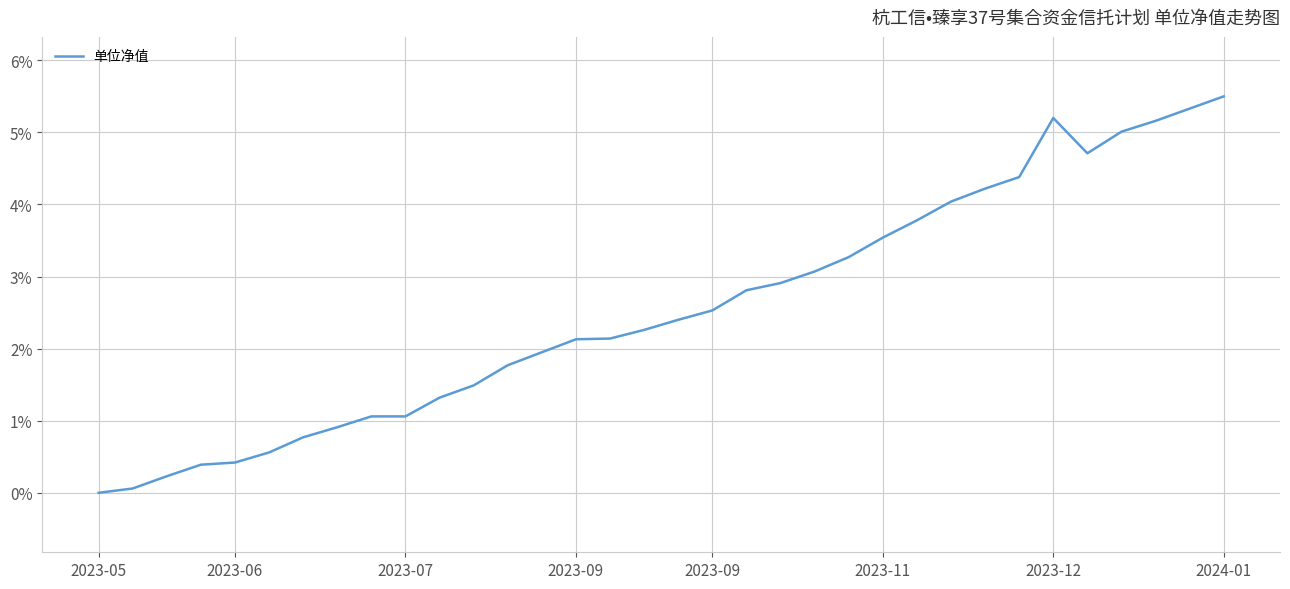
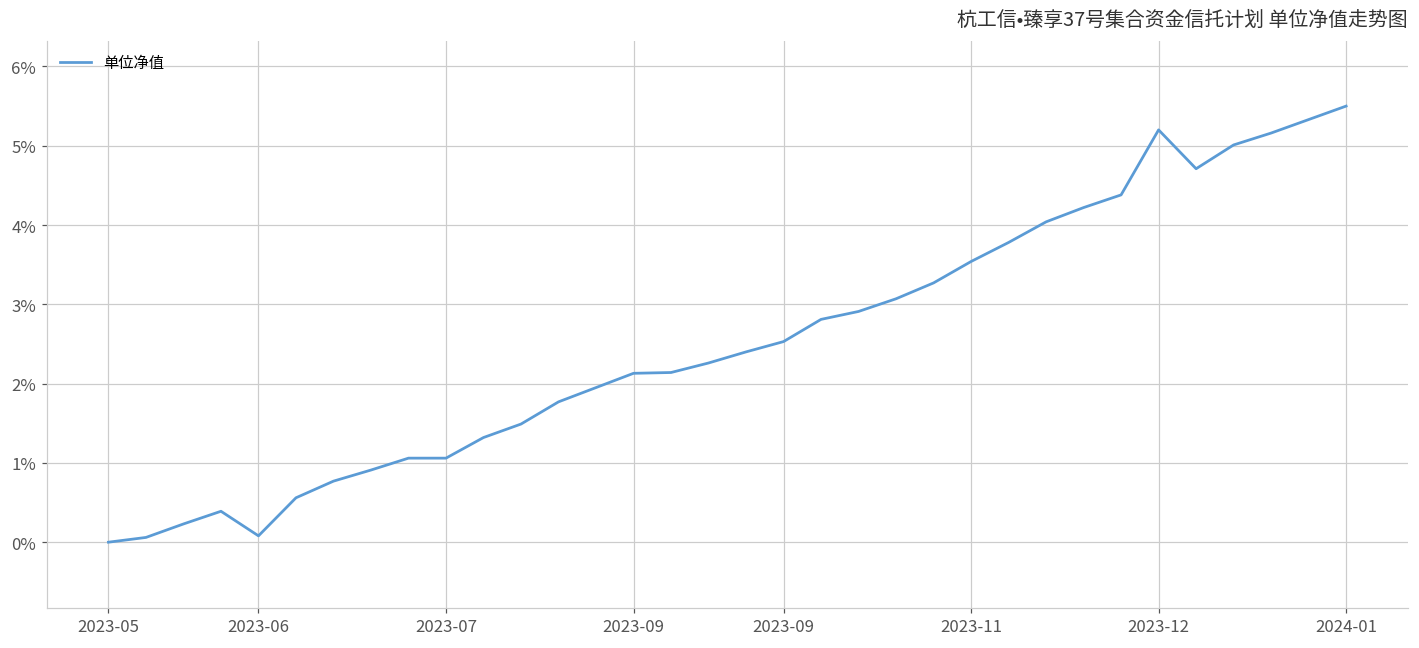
2023-06: 0.4% -> 0.1%
